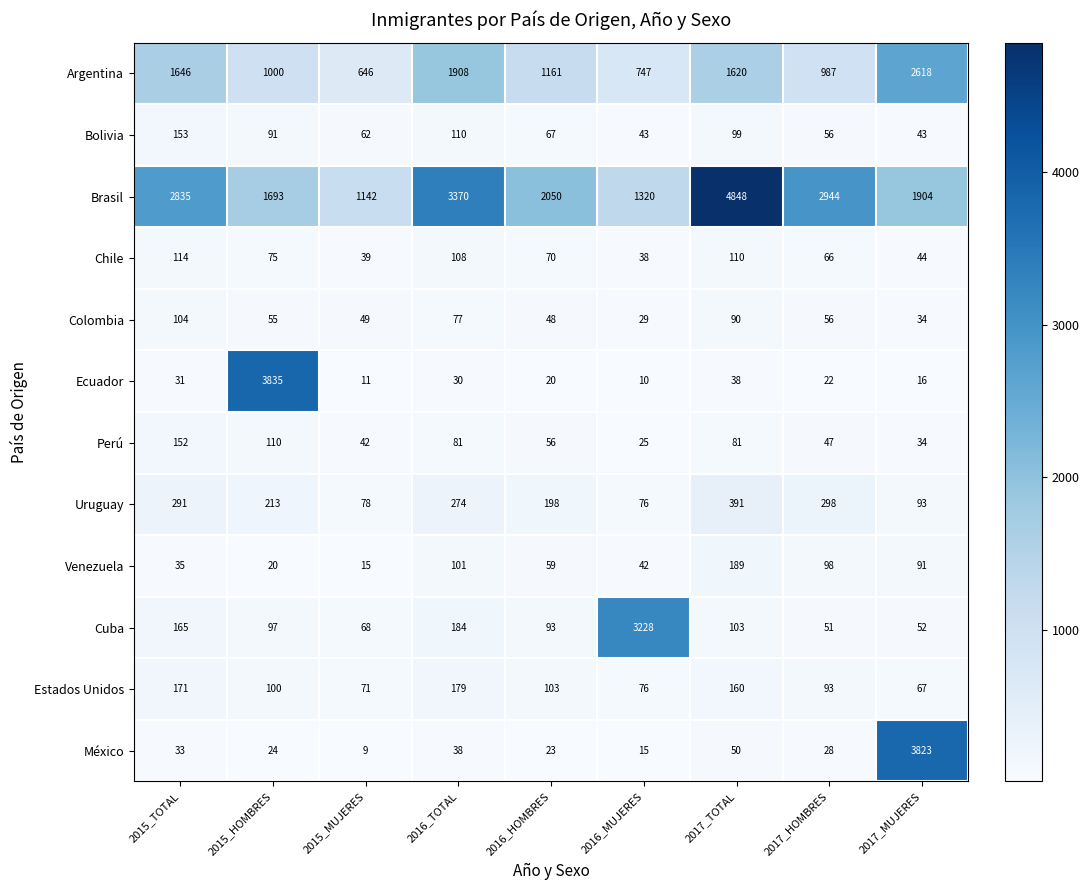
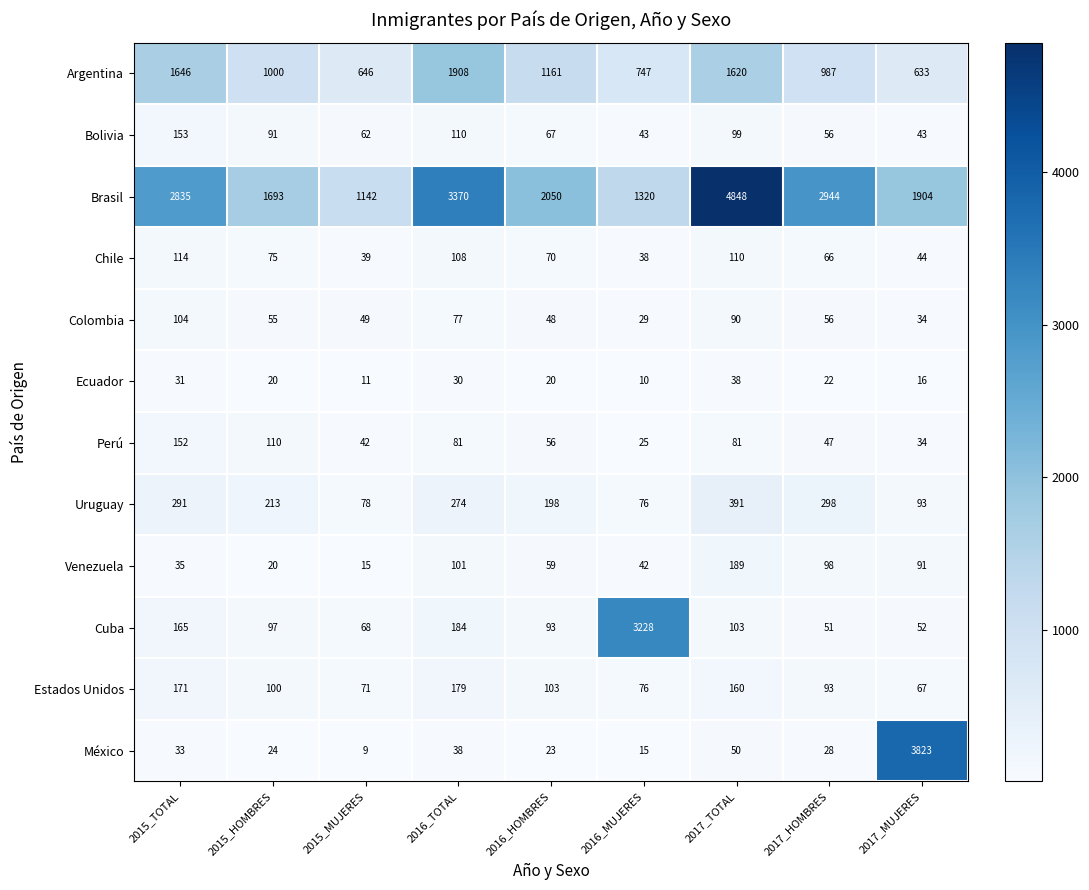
Argentina, 2017_MUJERES: 2618 -> 633
Ecuador, 2015_HOMBRES: 3835 -> 20
